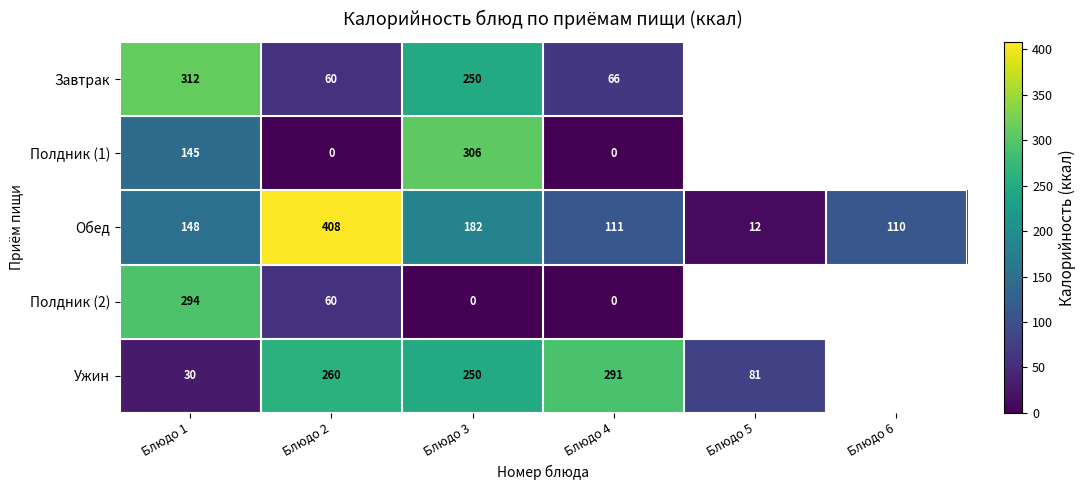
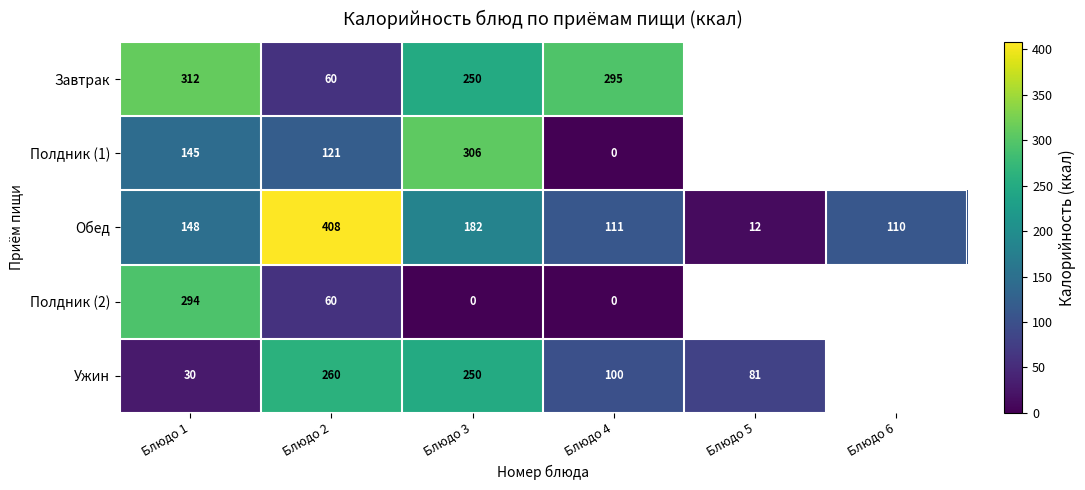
Завтрак, Блюдо 4: 66 -> 295
Полдник (1), Блюдо 2: 0 -> 121
Ужин, Блюдо 4: 291 -> 100
